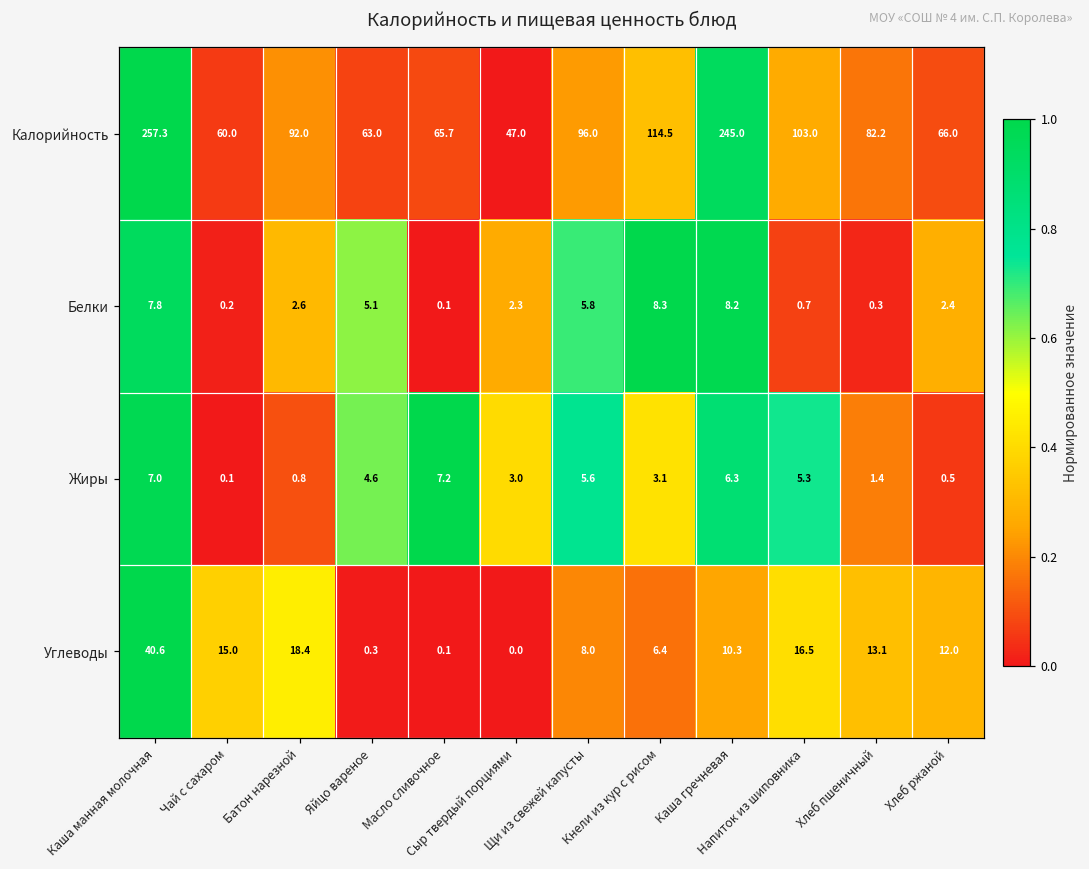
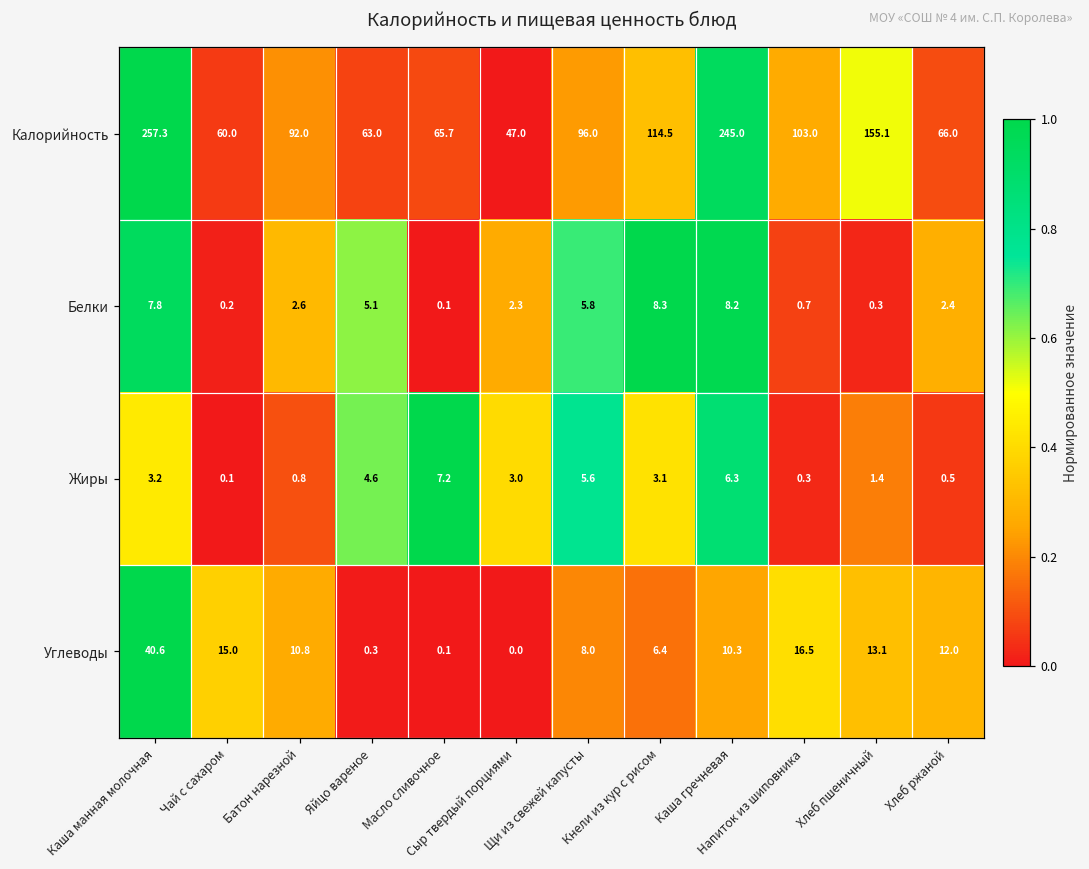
Калорийность, Хлеб пшеничный: 82.2 -> 155.1
Жиры, Каша манная молочная: 7.0 -> 3.2
Жиры, Напиток из шиповника: 5.3 -> 0.3
Углеводы, Батон нарезной: 18.4 -> 10.8
